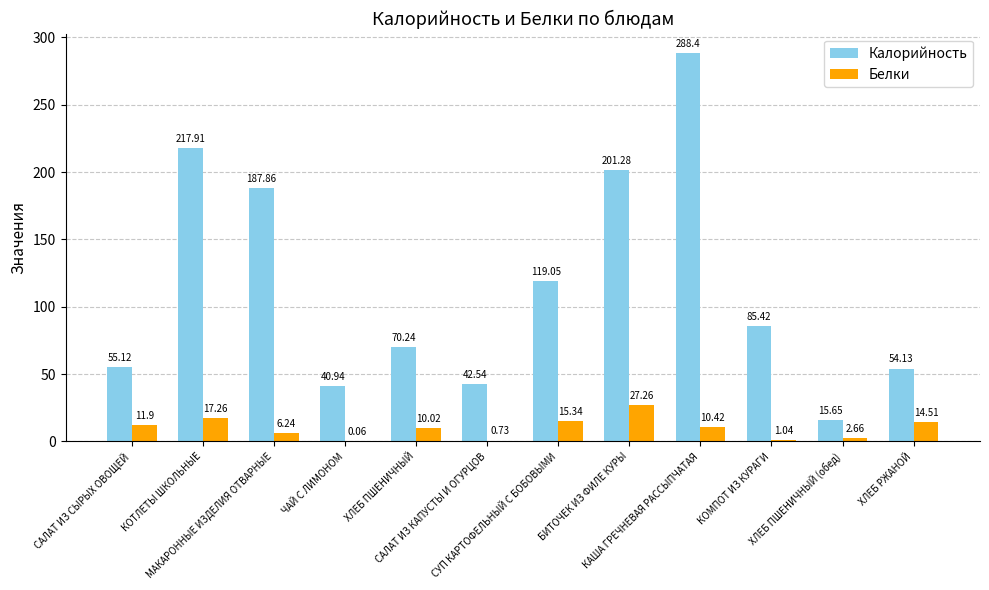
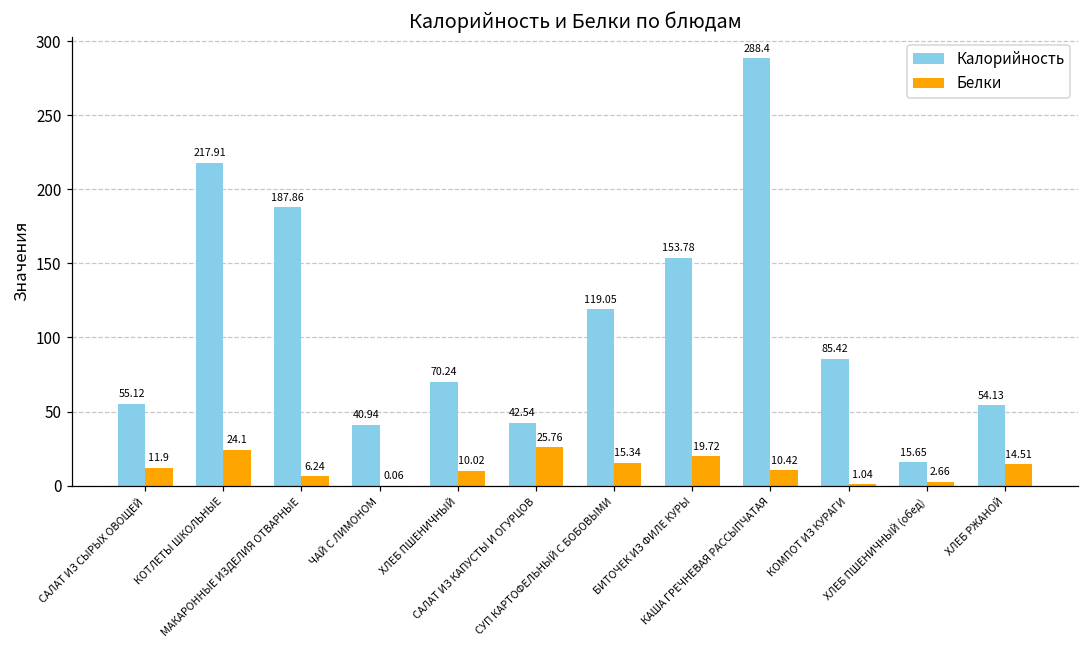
Белки, КОТЛЕТЫ ШКОЛЬНЫЕ: 17.26 -> 24.1
Белки, САЛАТ ИЗ КАПУСТЫ И ОГУРЦОВ: 0.73 -> 25.76
Калорийность, БИТОЧЕК ИЗ ФИЛЕ КУРЫ: 201.28 -> 153.78
Белки, БИТОЧЕК ИЗ ФИЛЕ КУРЫ: 27.26 -> 19.72
